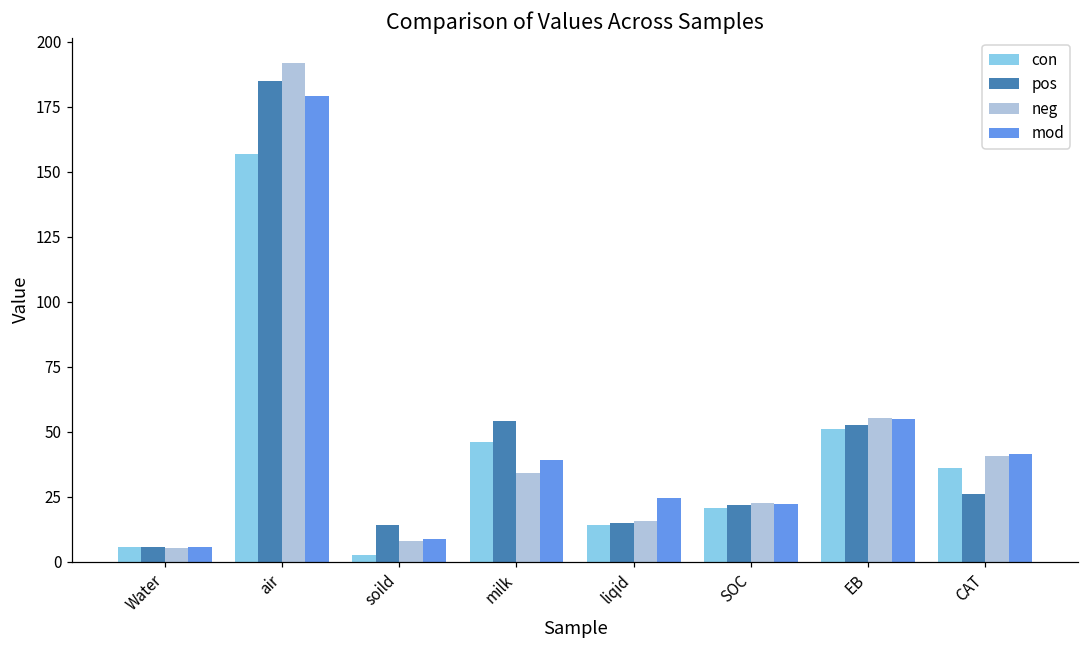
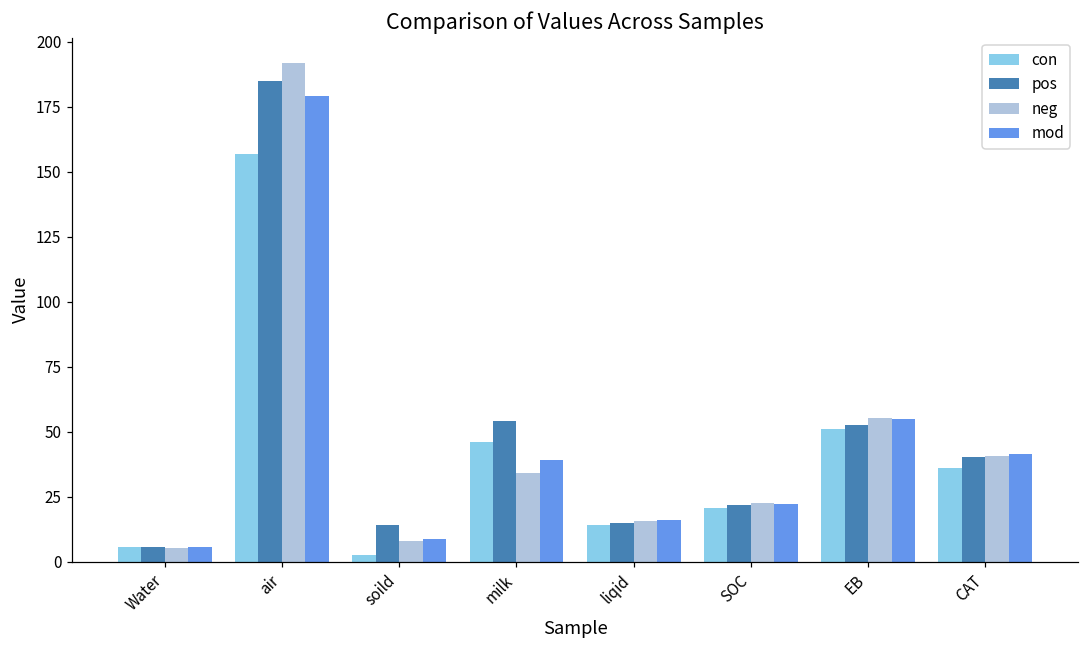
mod, liqid: 24 -> 16
pos, CAT: 26 -> 40
